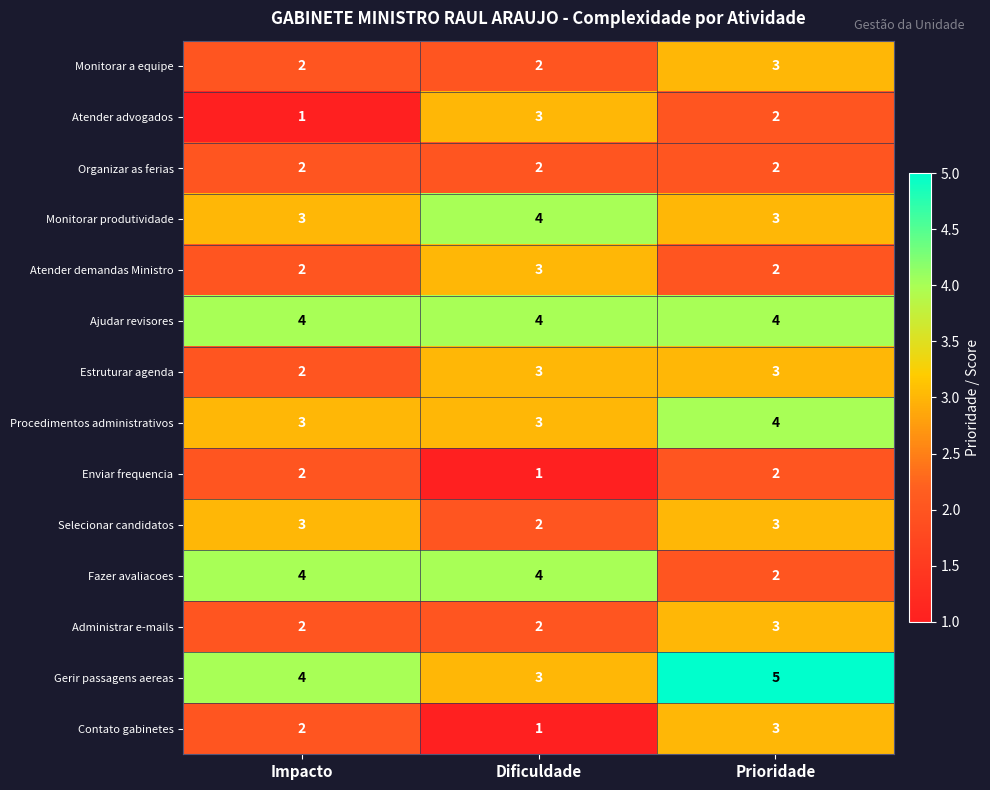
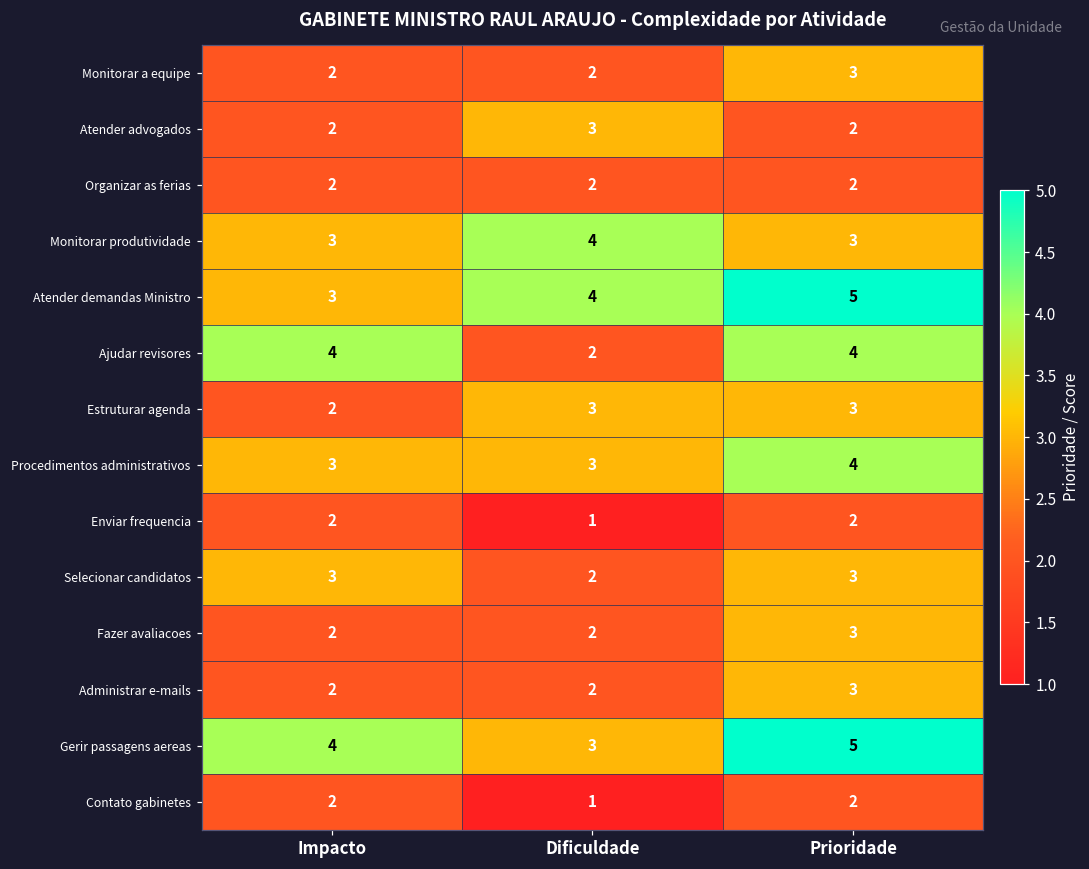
Atender advogados, Impacto: 1 -> 2
Atender demandas Ministro, Impacto: 2 -> 3
Atender demandas Ministro, Dificuldade: 3 -> 4
Atender demandas Ministro, Prioridade: 2 -> 5
Ajudar revisores, Dificuldade: 4 -> 2
Fazer avaliacoes, Impacto: 4 -> 2
Fazer avaliacoes, Dificuldade: 4 -> 2
Fazer avaliacoes, Prioridade: 2 -> 3
Contato gabinetes, Prioridade: 3 -> 2
